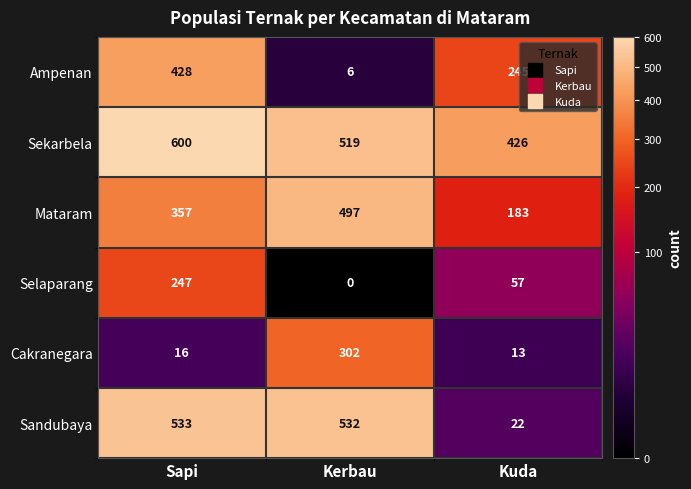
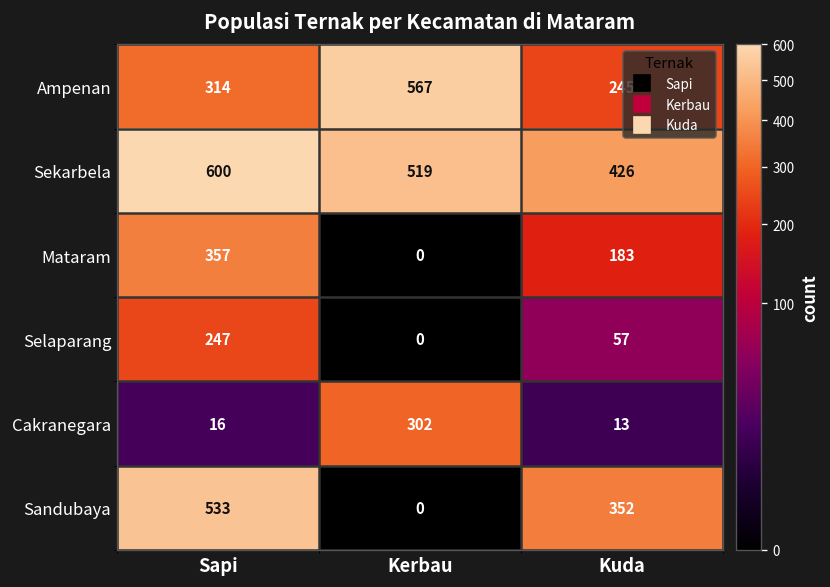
Ampenan, Sapi: 428 -> 314
Ampenan, Kerbau: 6 -> 567
Mataram, Kerbau: 497 -> 0
Sandubaya, Kerbau: 532 -> 0
Sandubaya, Kuda: 22 -> 352
